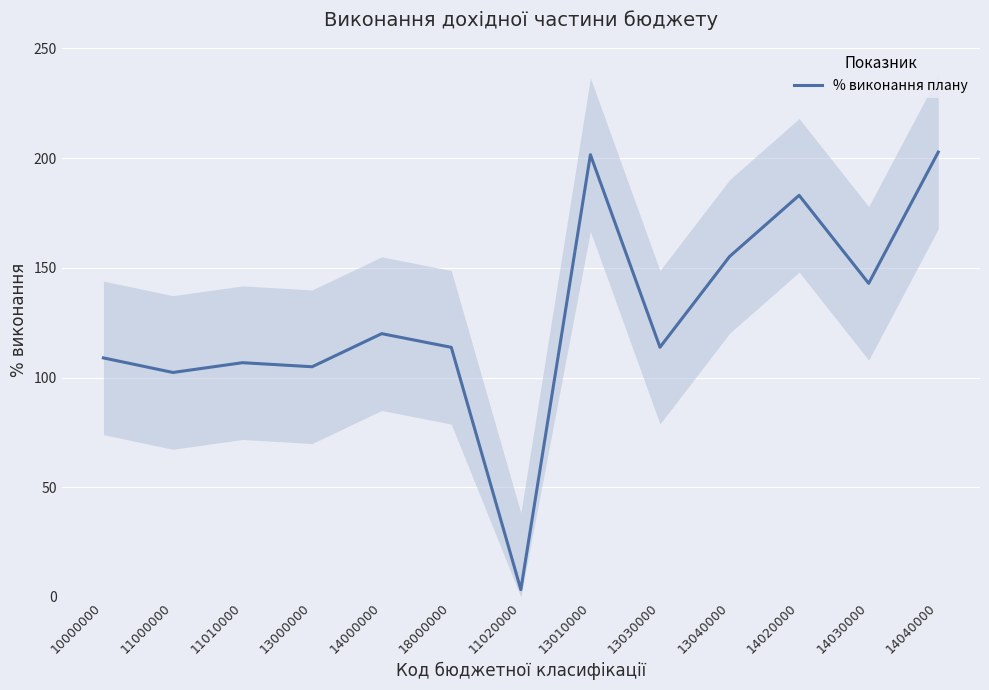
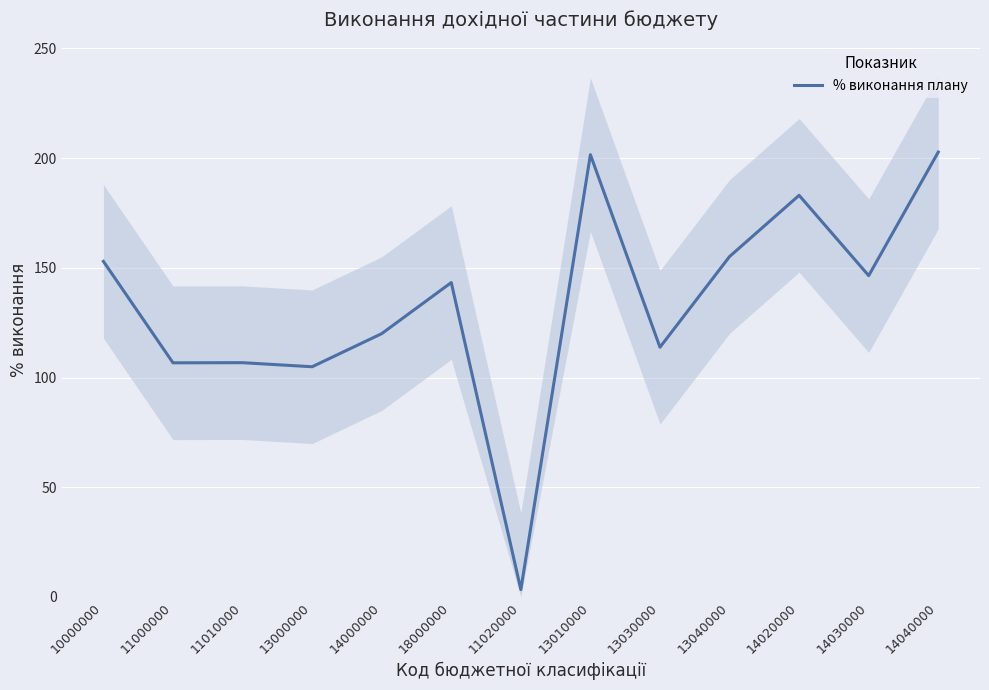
% виконання плану, 10000000: 109 -> 153
% виконання плану, 11000000: 102 -> 107
% виконання плану, 18000000: 114 -> 143
% виконання плану, 14030000: 143 -> 146
